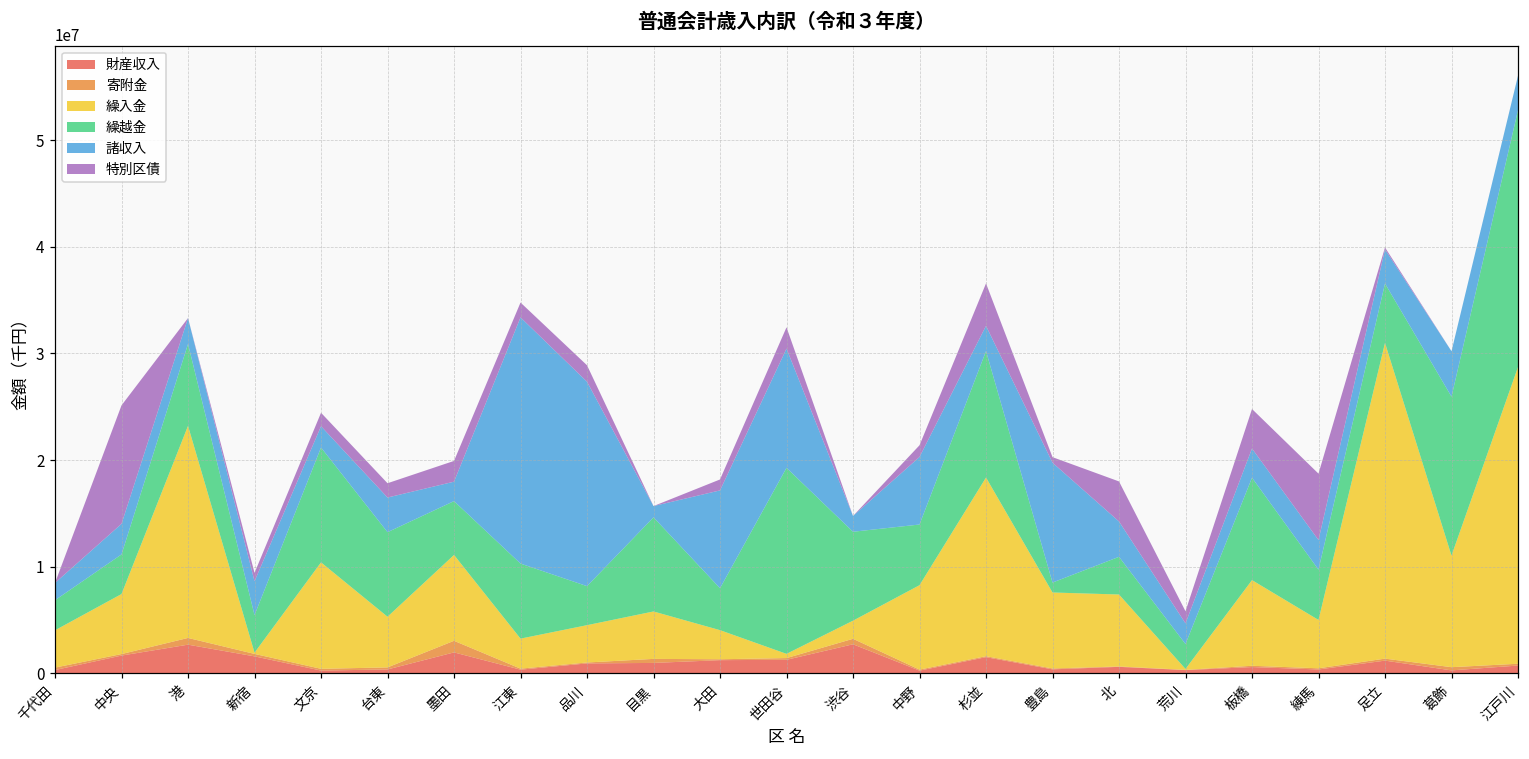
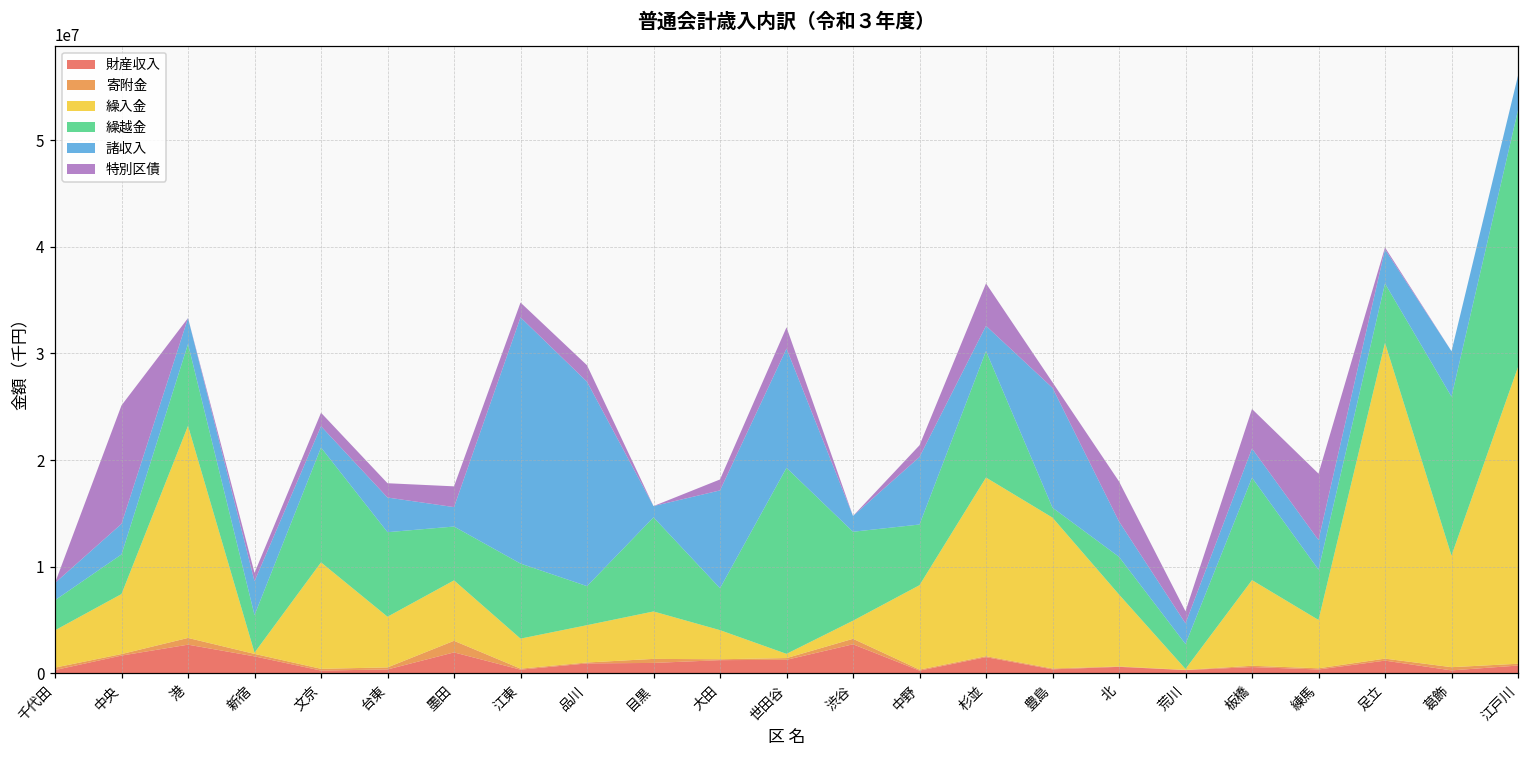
繰入金, 墨田: 8000000 -> 6000000
繰入金, 豊島: 7000000 -> 14000000
